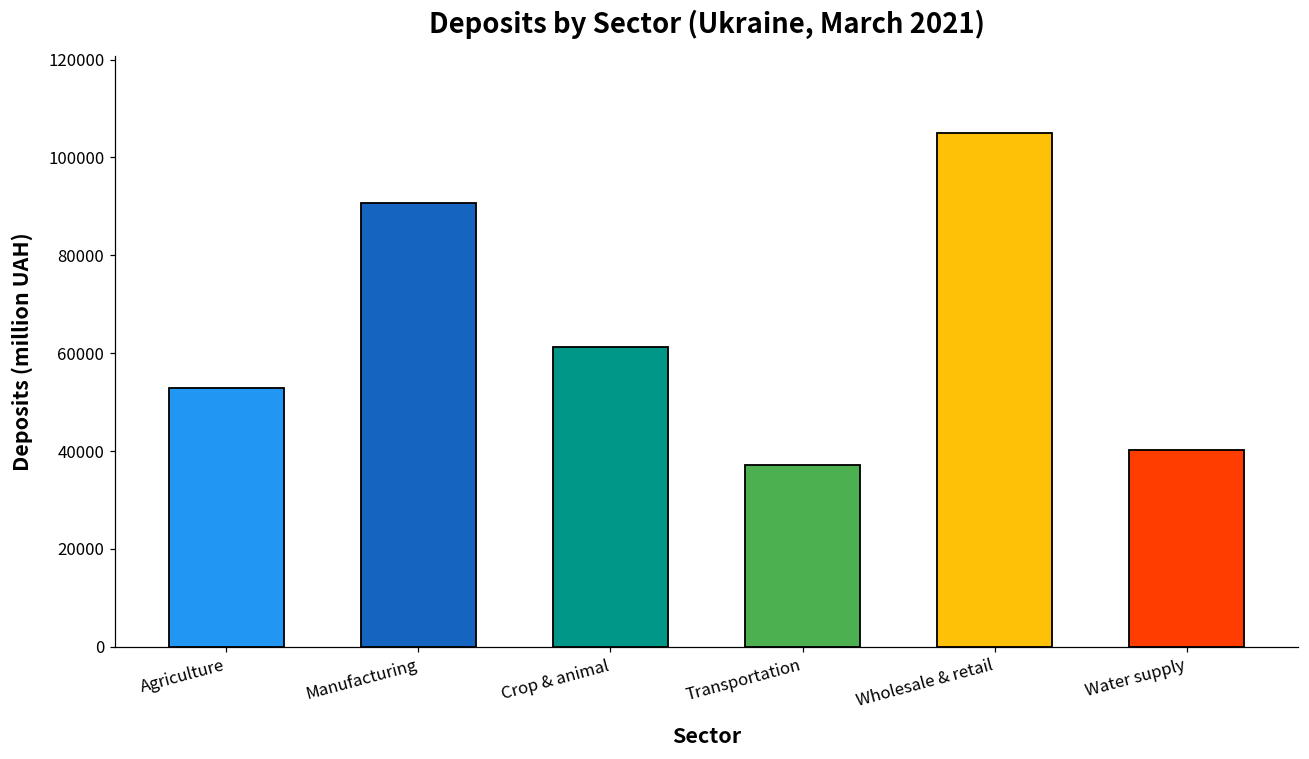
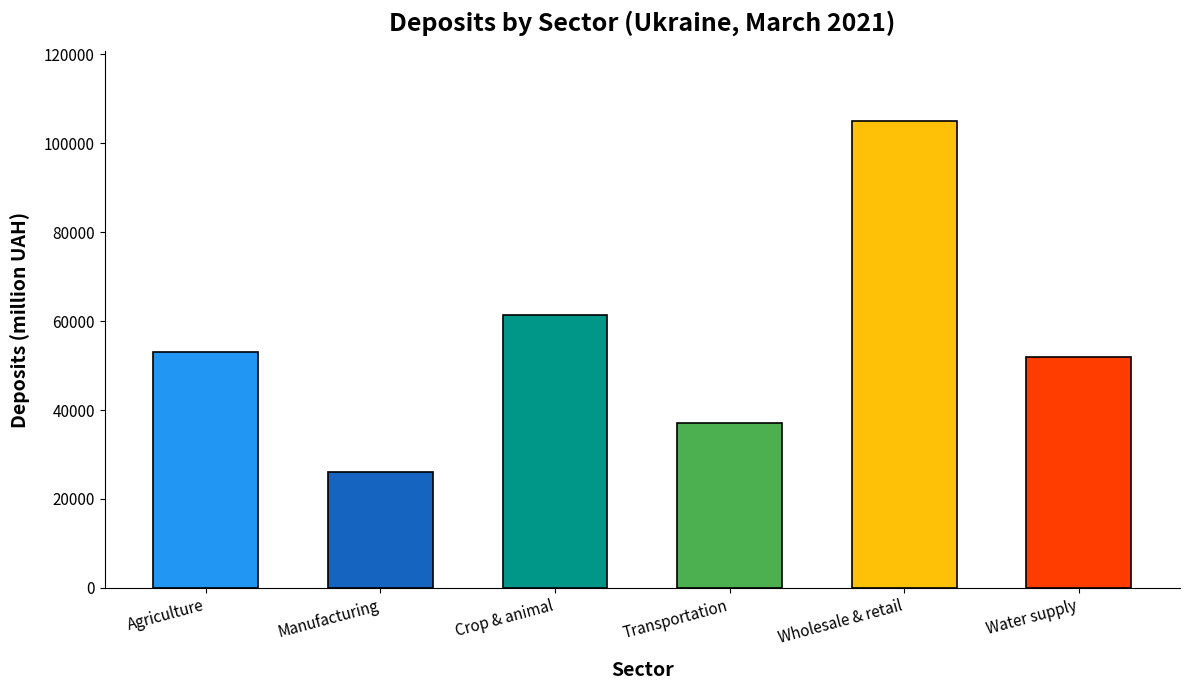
Manufacturing: 91000 -> 26000
Water supply: 40000 -> 52000
